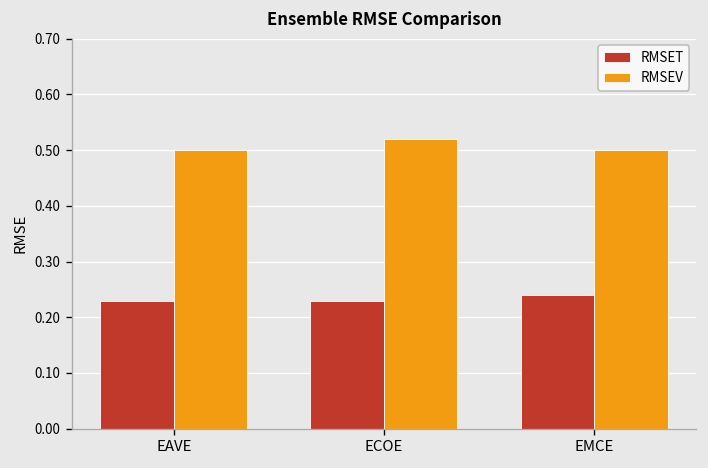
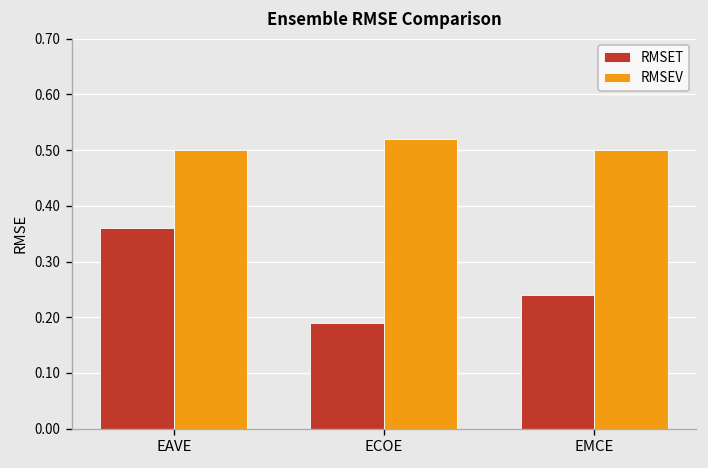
RMSET, EAVE: 0.23 -> 0.36
RMSET, ECOE: 0.23 -> 0.19
